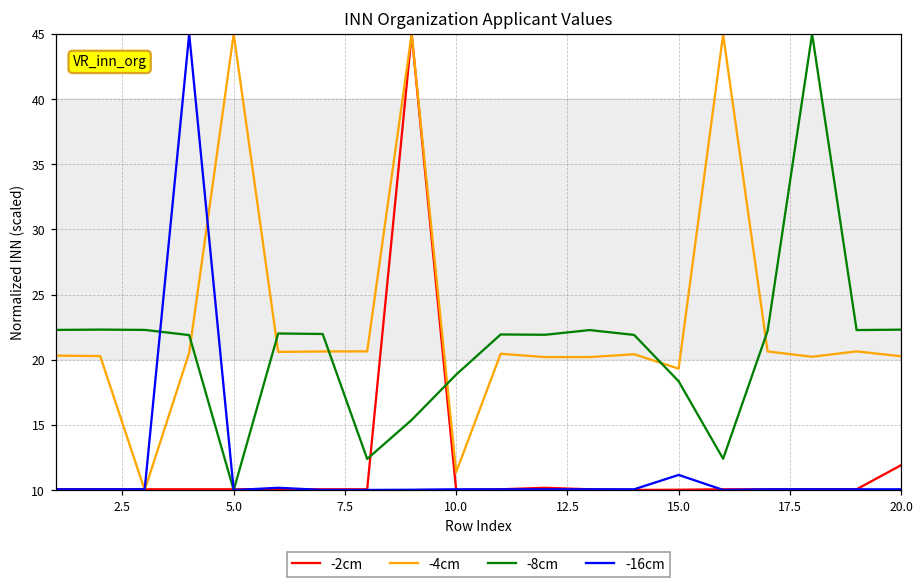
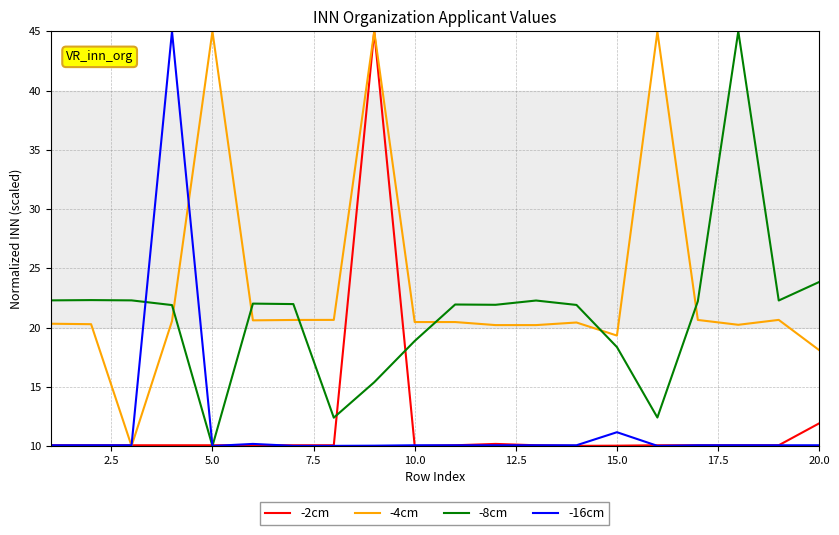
-4cm, 10.0: 11.4 -> 20.5
-4cm, 20.0: 20.3 -> 18.1
-8cm, 20.0: 22.3 -> 23.8
